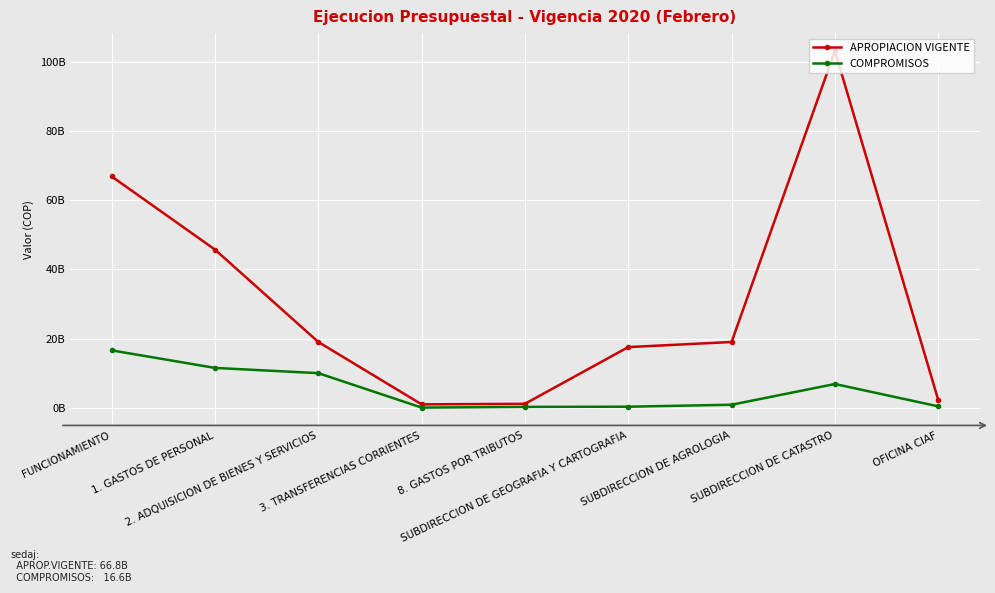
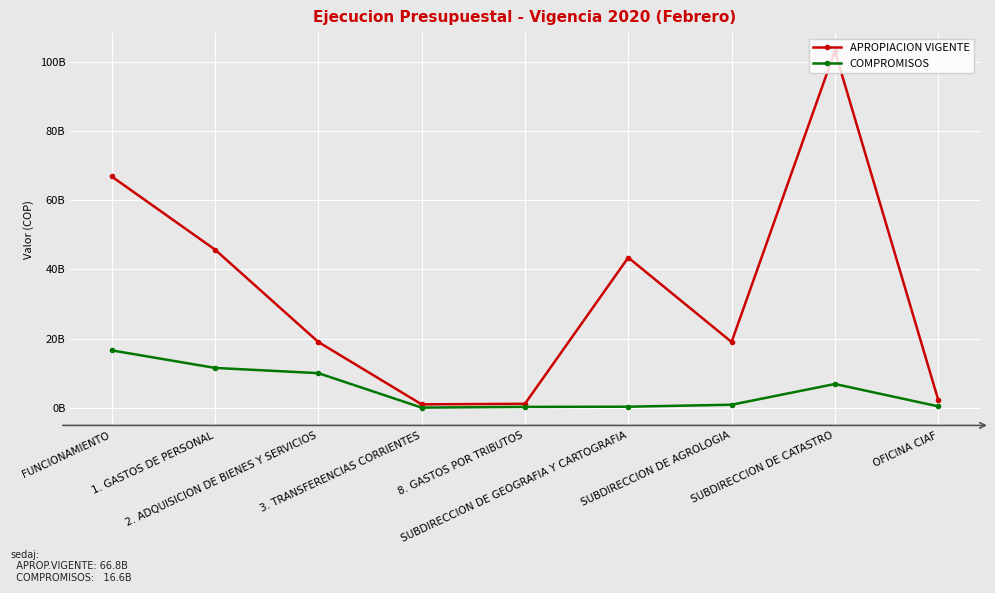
APROPIACION VIGENTE, SUBDIRECCION DE GEOGRAFIA Y CARTOGRAFIA: 18000000000 -> 43000000000
